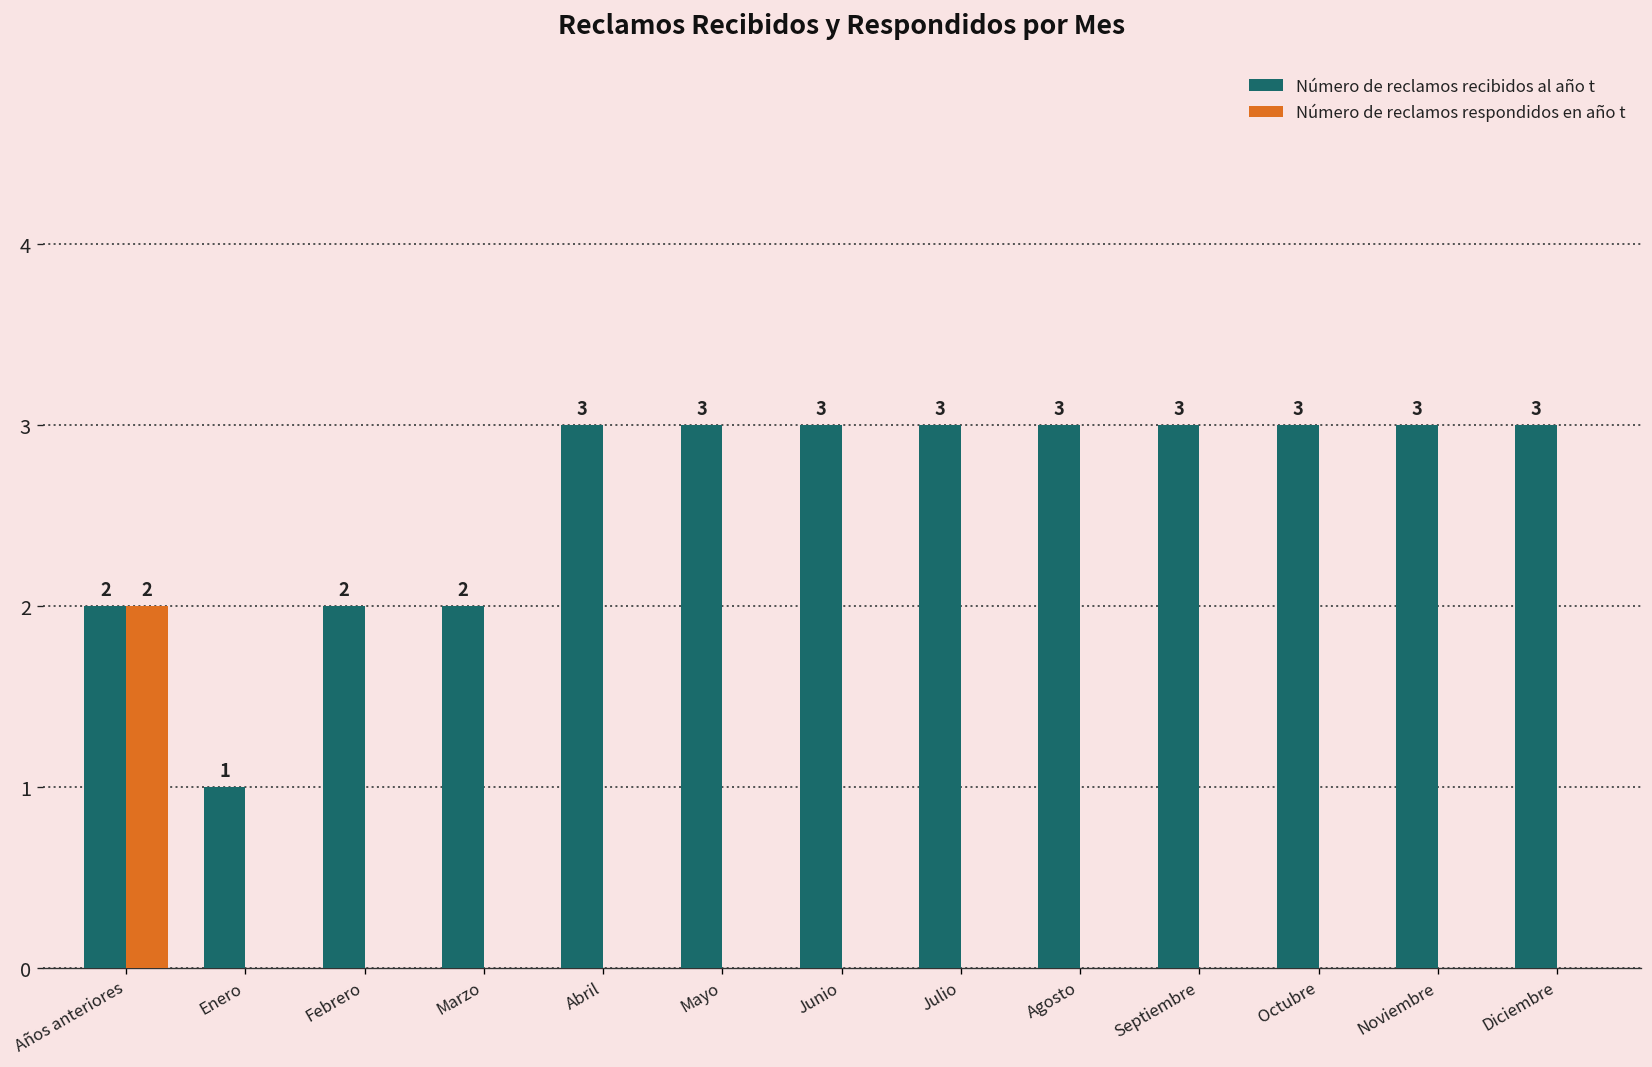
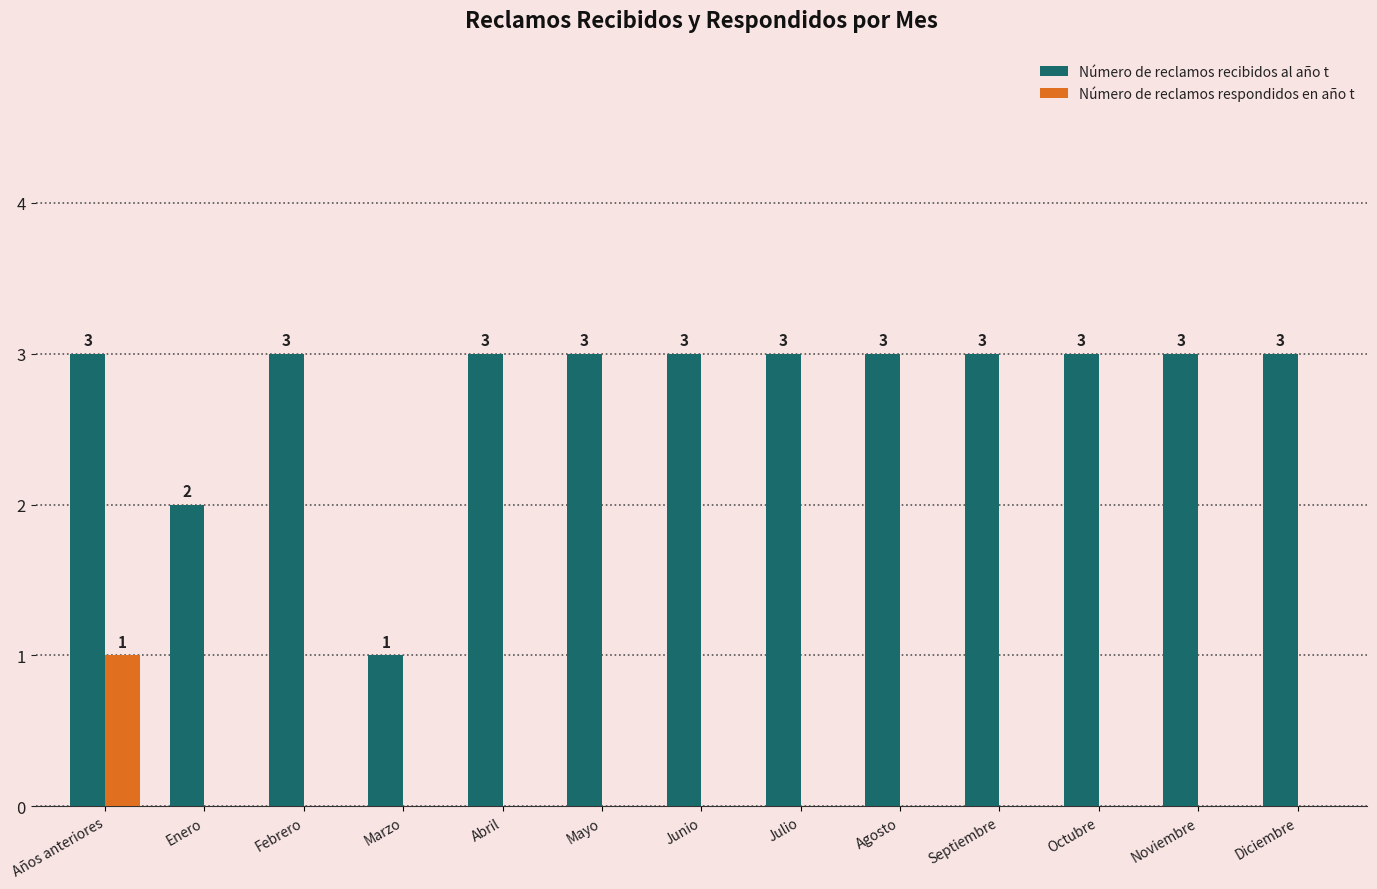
Número de reclamos recibidos al año t, Años anteriores: 2 -> 3
Número de reclamos respondidos en año t, Años anteriores: 2 -> 1
Número de reclamos recibidos al año t, Enero: 1 -> 2
Número de reclamos recibidos al año t, Febrero: 2 -> 3
Número de reclamos recibidos al año t, Marzo: 2 -> 1
